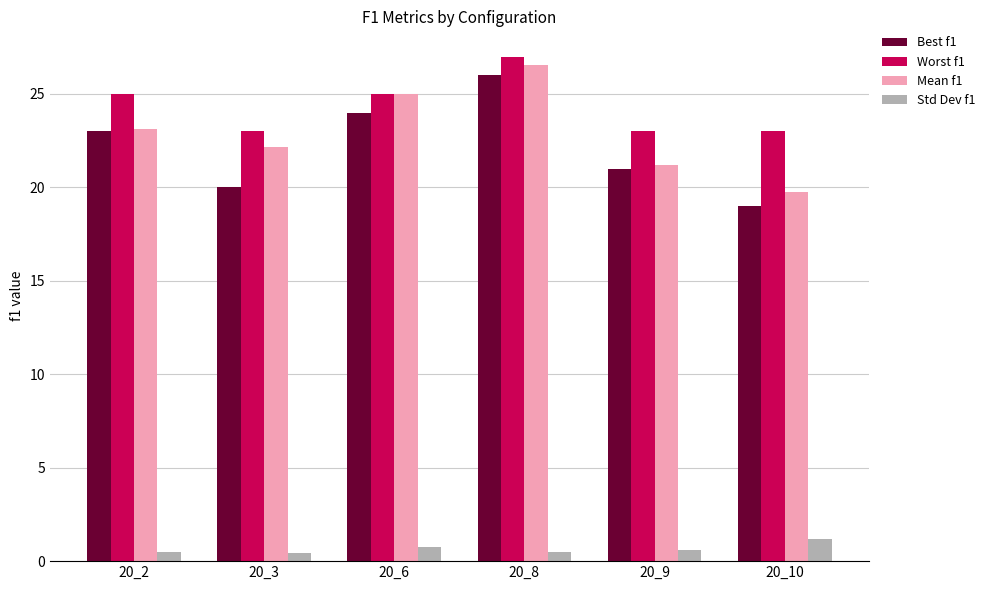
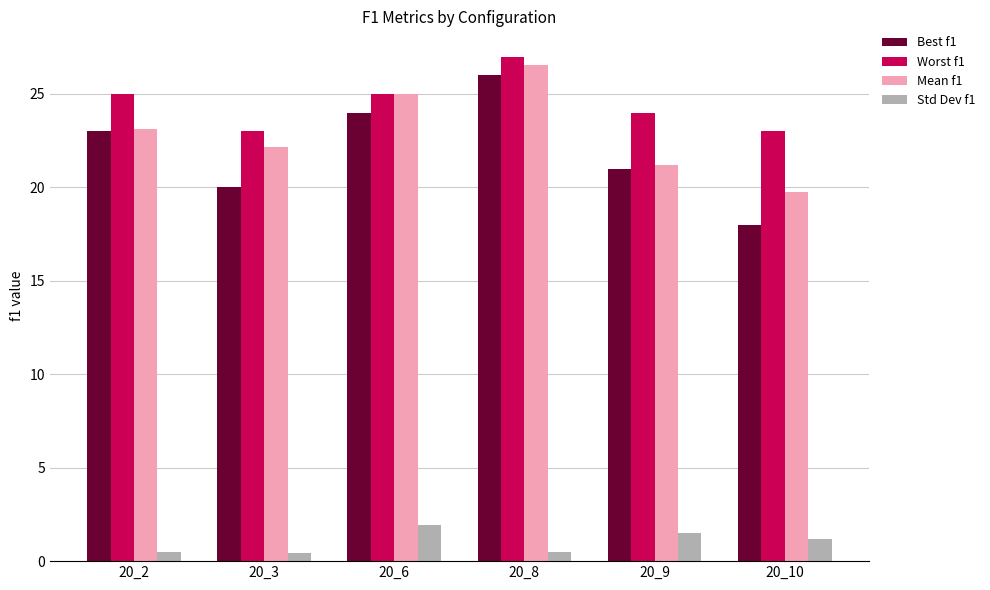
Std Dev f1, 20_6: 0.7 -> 1.9
Worst f1, 20_9: 23 -> 24
Std Dev f1, 20_9: 0.6 -> 1.5
Best f1, 20_10: 19 -> 18
